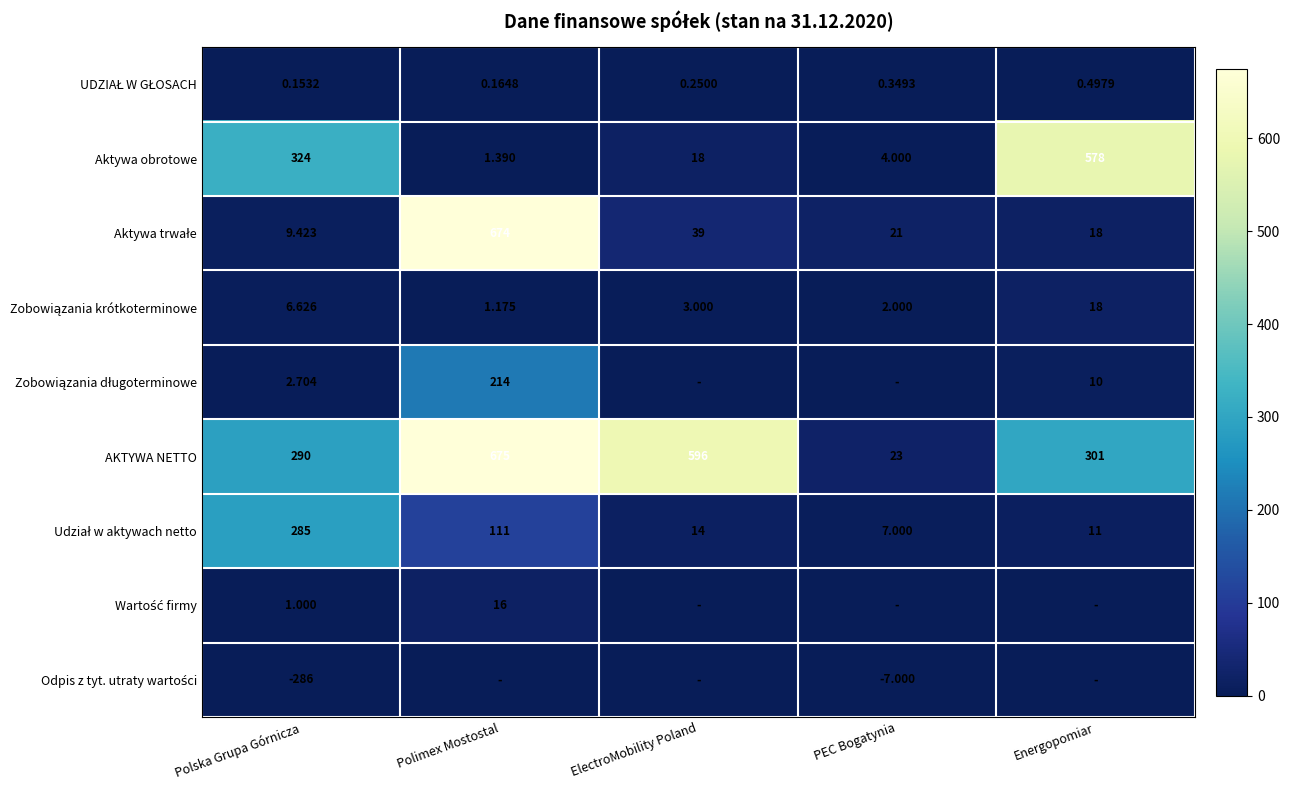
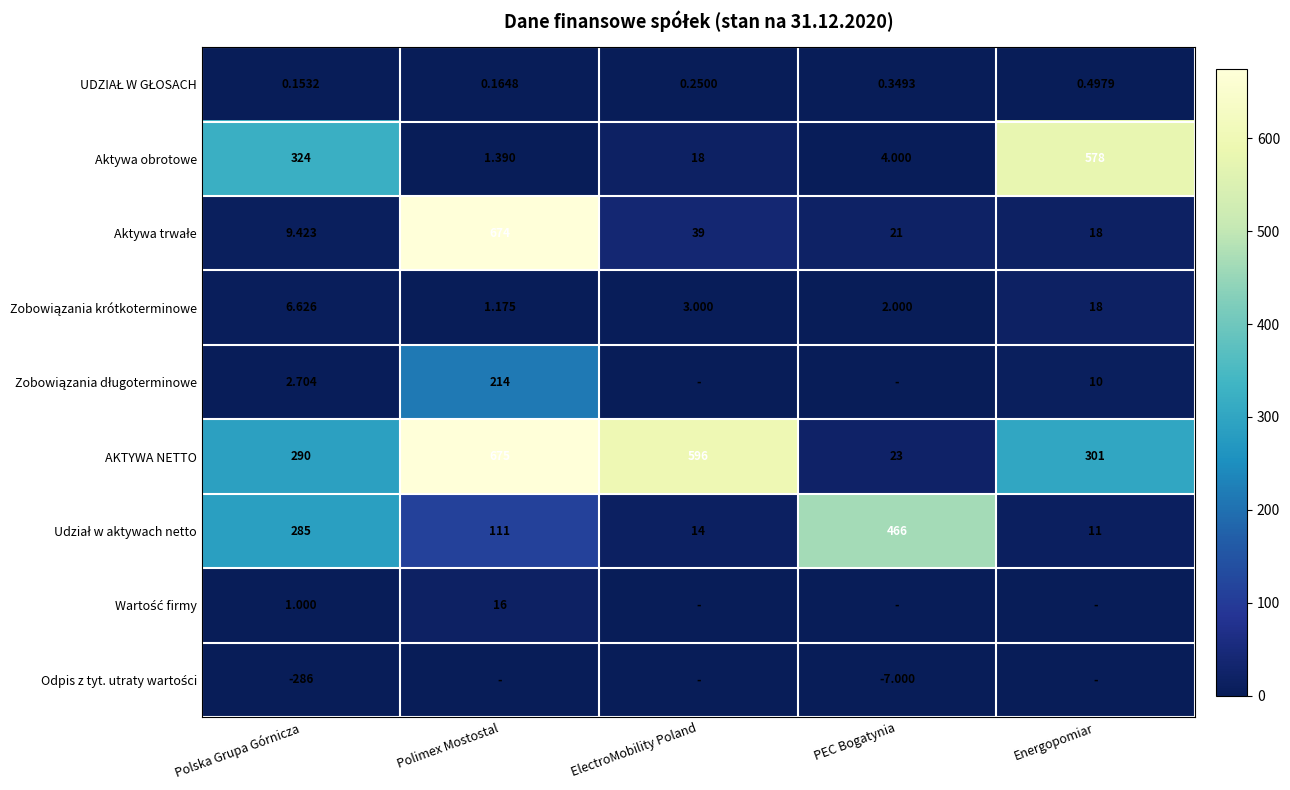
Udział w aktywach netto, PEC Bogatynia: 7.000 -> 466
